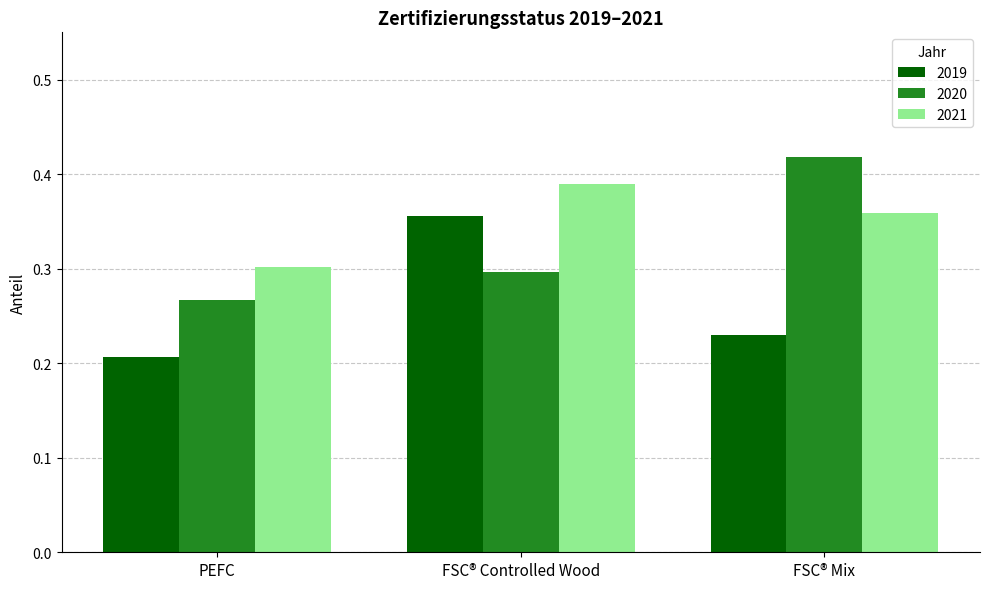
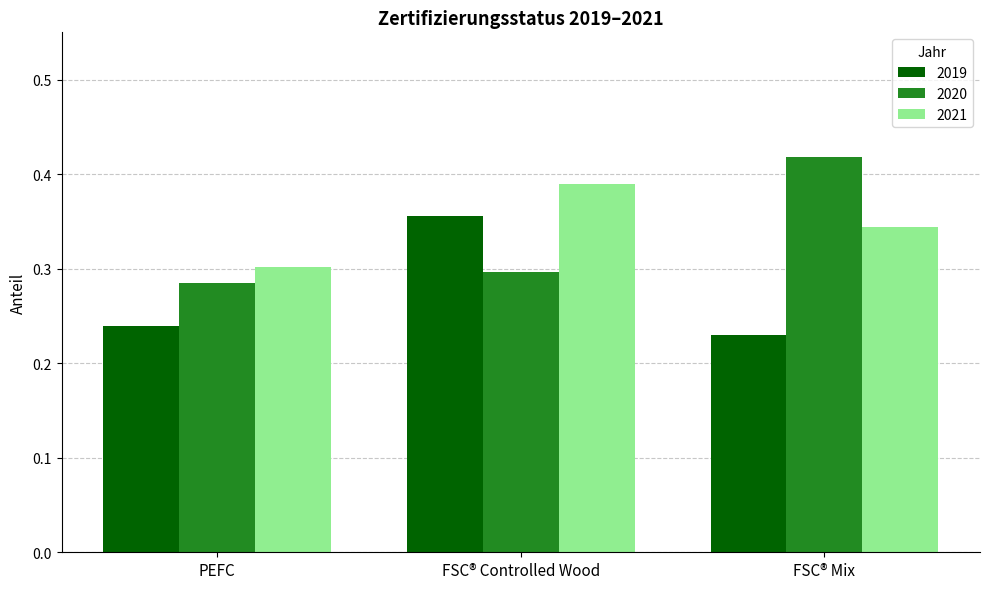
2019, PEFC: 0.21 -> 0.24
2020, PEFC: 0.27 -> 0.29
2021, FSC® Mix: 0.36 -> 0.34
